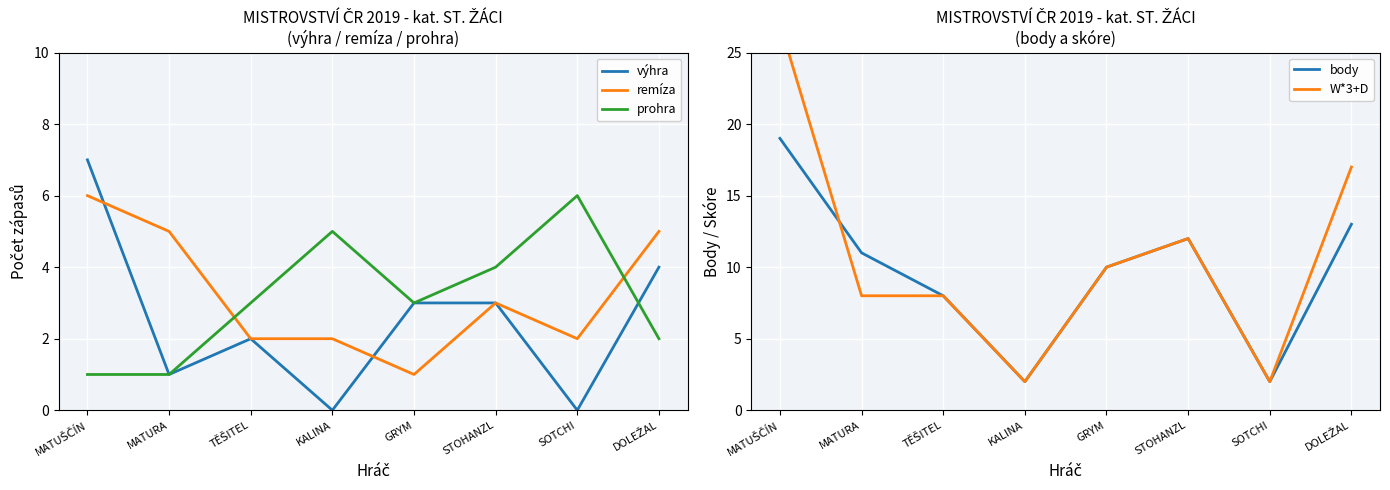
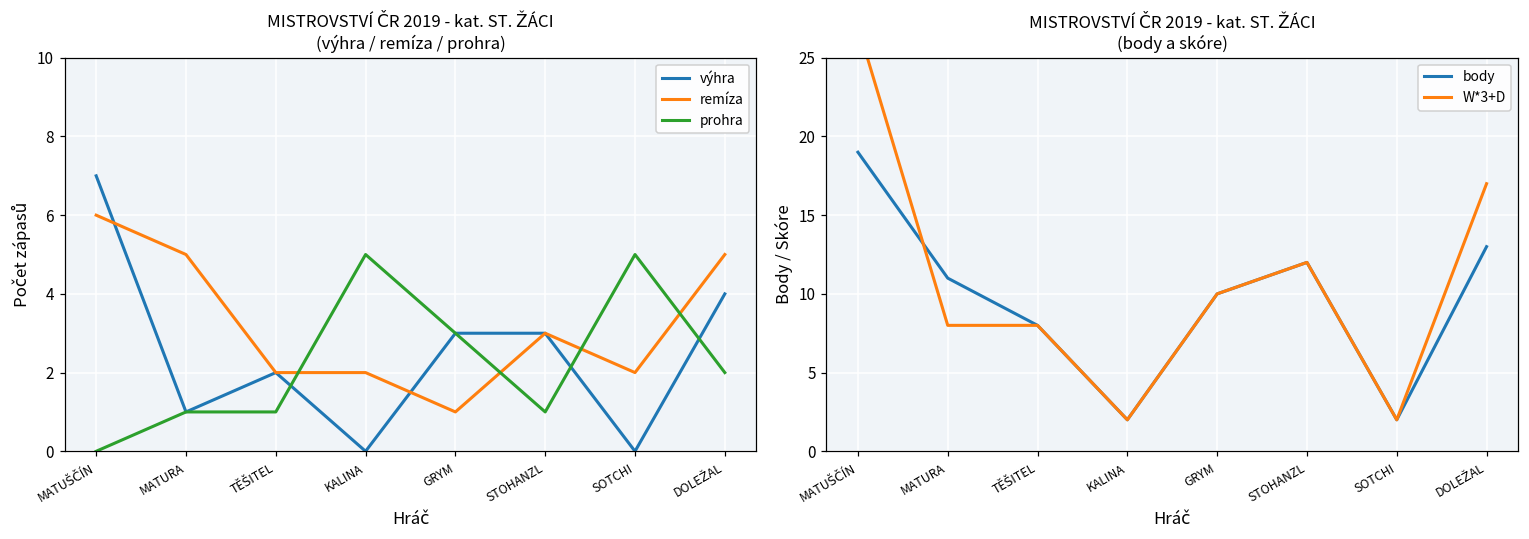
MISTROVSTVÍ ČR 2019 - kat. ST. ŽÁCI (výhra / remíza / prohra), prohra, MATUŠČÍN: 1 -> 0
MISTROVSTVÍ ČR 2019 - kat. ST. ŽÁCI (výhra / remíza / prohra), prohra, TĚŠITEL: 3 -> 1
MISTROVSTVÍ ČR 2019 - kat. ST. ŽÁCI (výhra / remíza / prohra), prohra, STOHANZL: 4 -> 1
MISTROVSTVÍ ČR 2019 - kat. ST. ŽÁCI (výhra / remíza / prohra), prohra, SOTCHI: 6 -> 5
